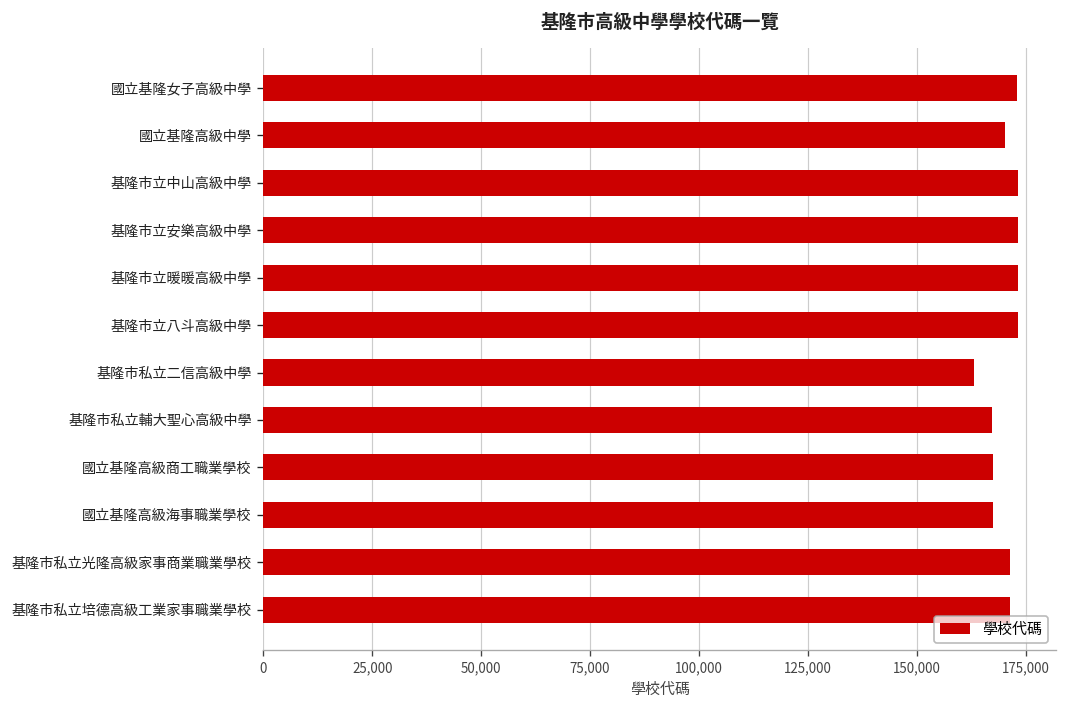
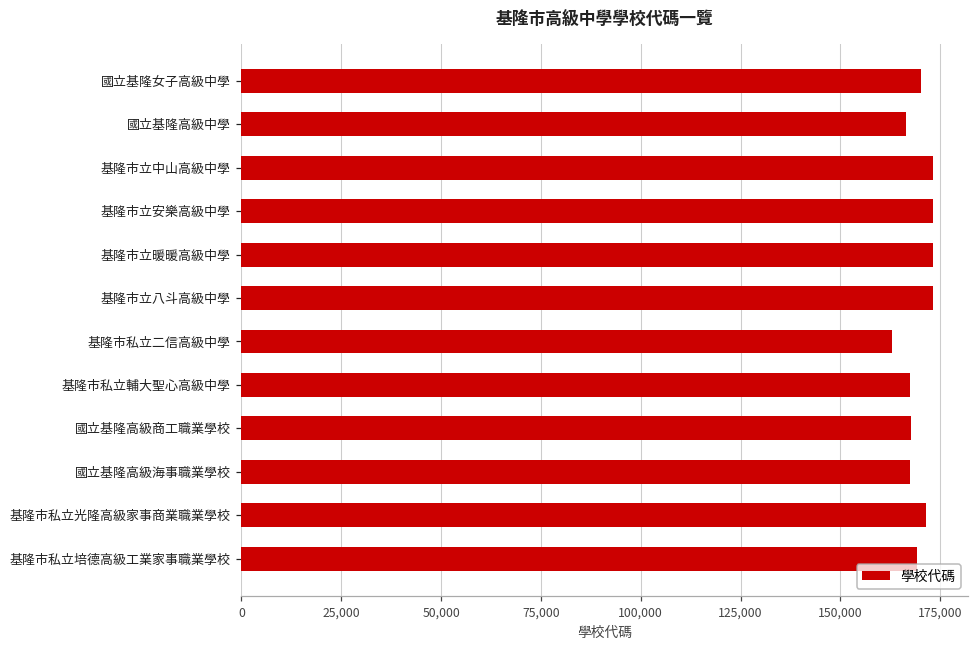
國立基隆女子高級中學: 173,000 -> 170,000
國立基隆高級中學: 170,000 -> 166,000
基隆市私立培德高級工業家事職業學校: 171,000 -> 169,000
